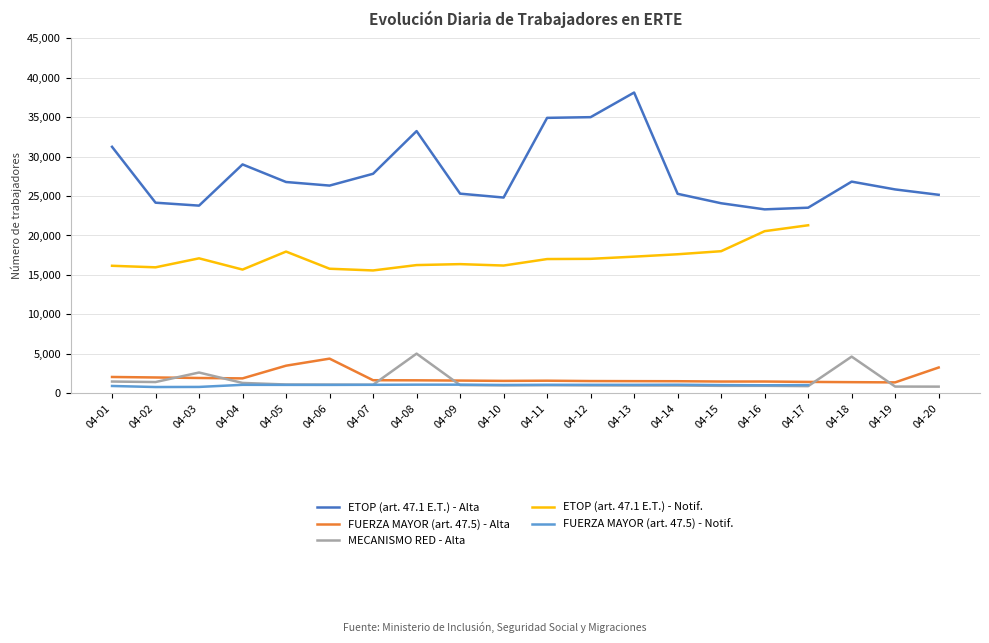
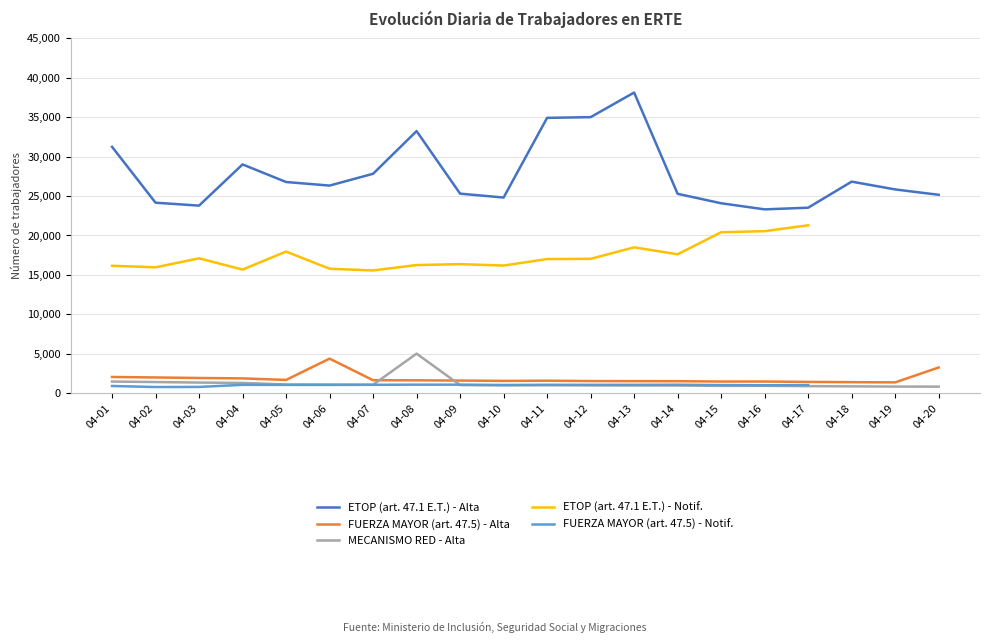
MECANISMO RED - Alta, 04-03: 3,000 -> 1,000
FUERZA MAYOR (art. 47.5) - Alta, 04-05: 3,000 -> 2,000
ETOP (art. 47.1 E.T.) - Notif., 04-13: 17,000 -> 18,000
ETOP (art. 47.1 E.T.) - Notif., 04-15: 18,000 -> 20,000
MECANISMO RED - Alta, 04-18: 5,000 -> 1,000
